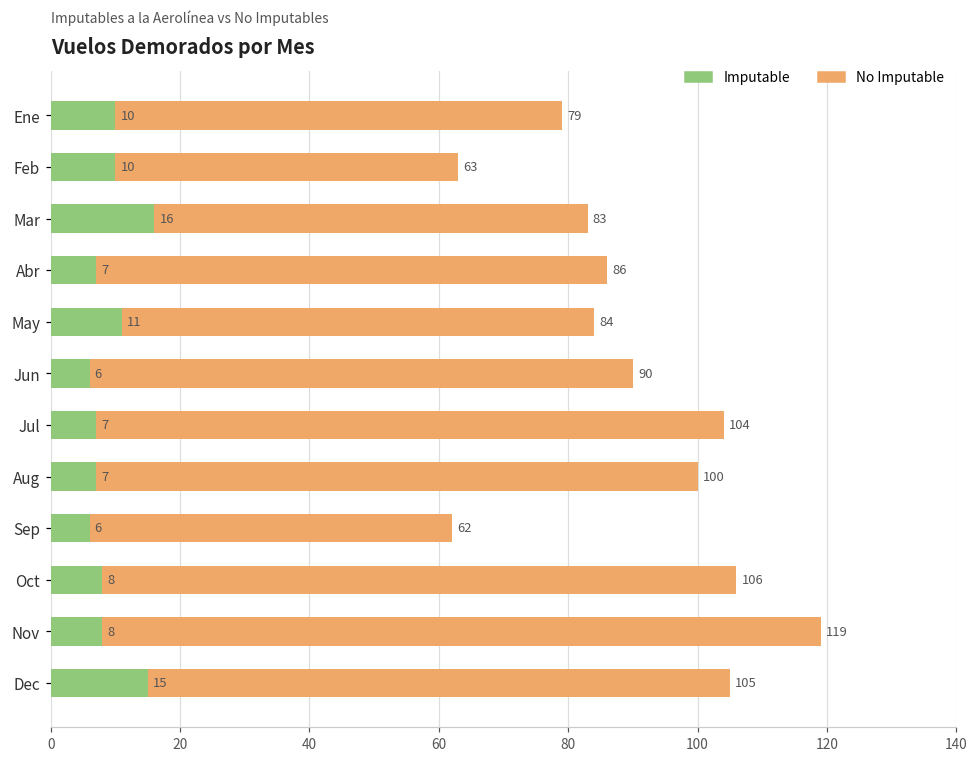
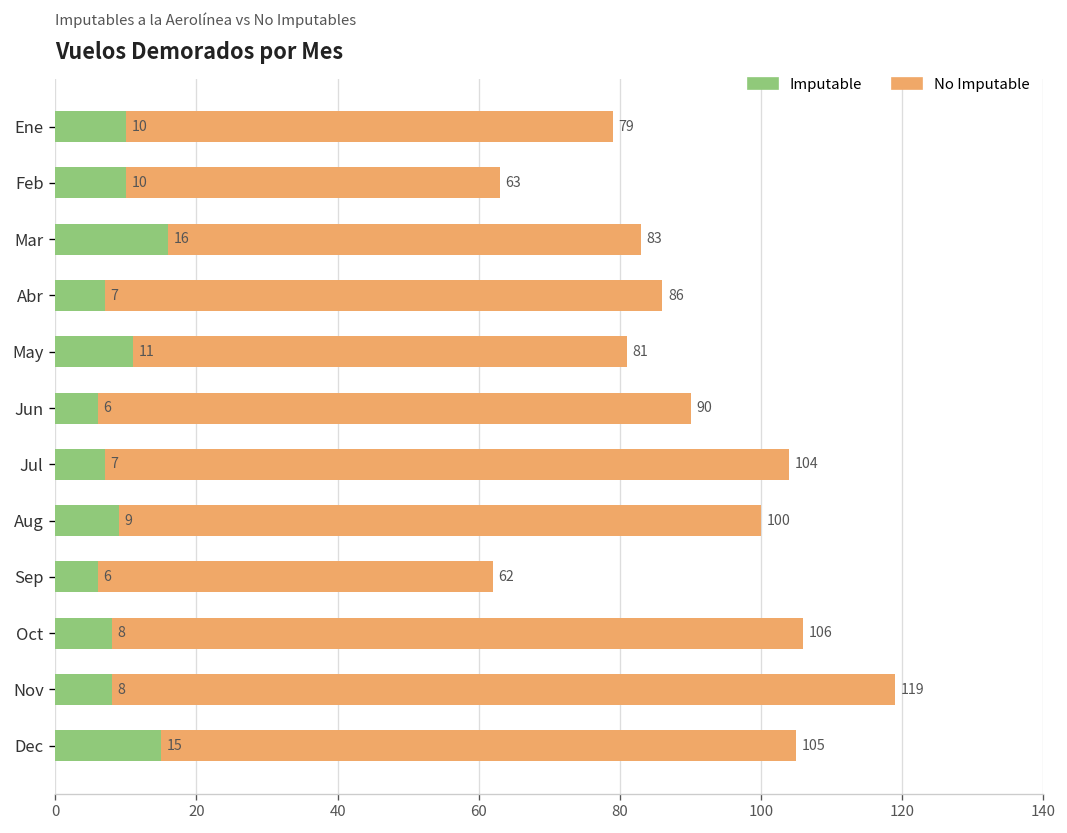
No Imputable, May: 84 -> 81
Imputable, Aug: 7 -> 9
